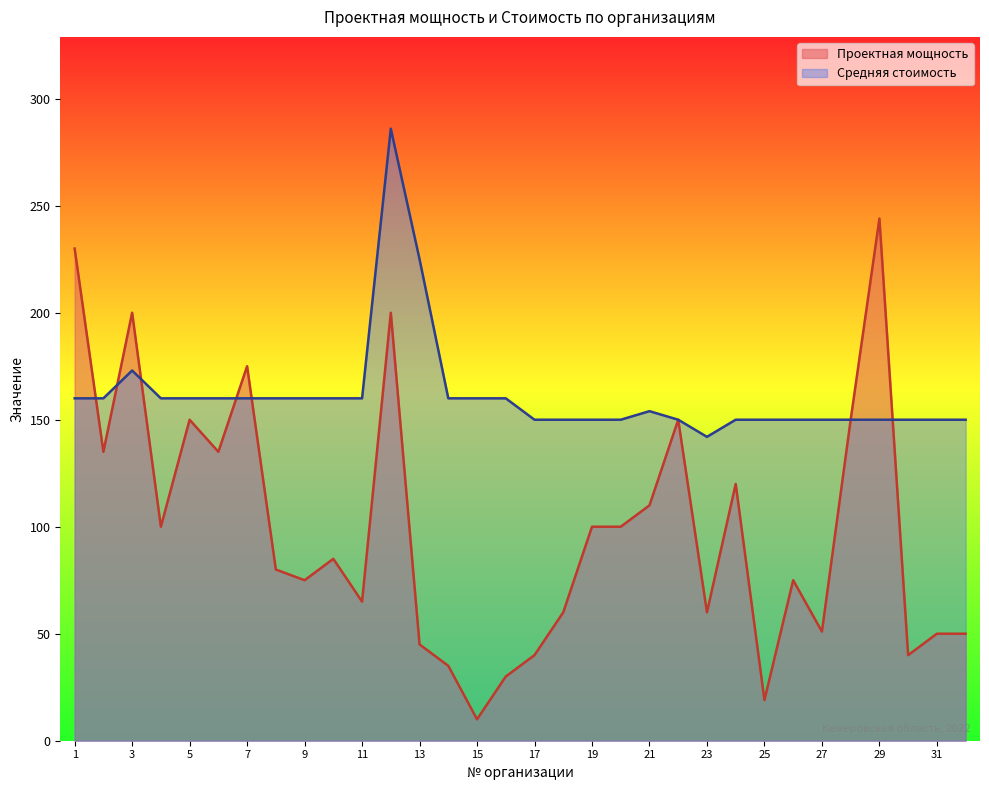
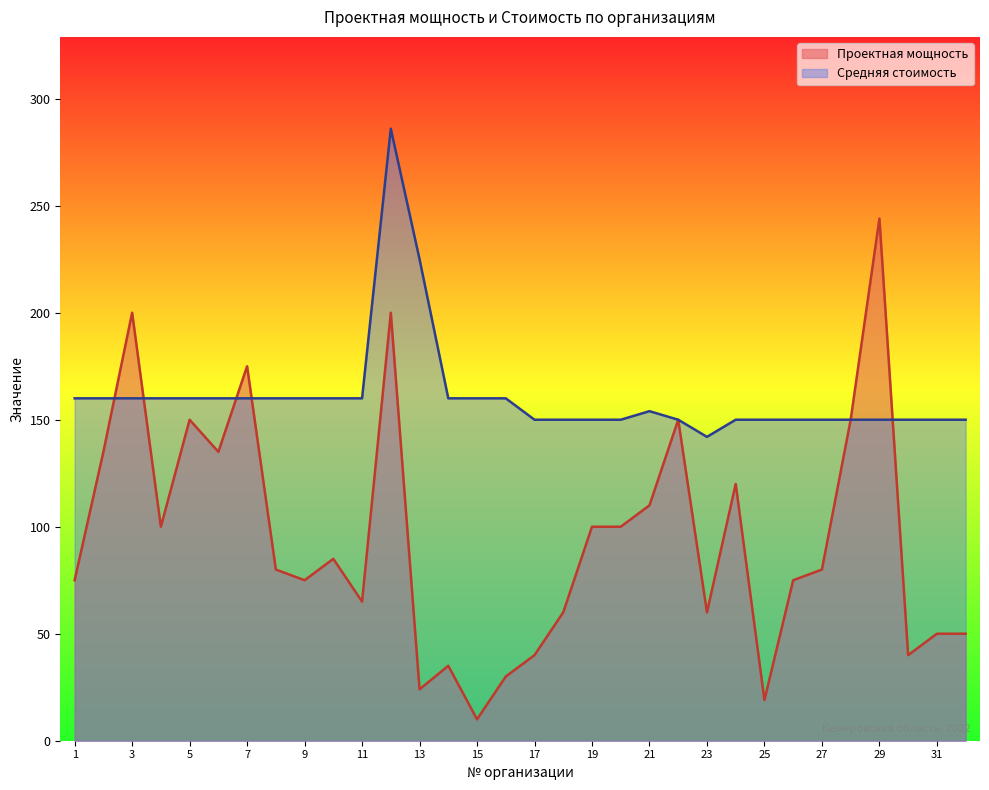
Проектная мощность, 1: 230 -> 75
Средняя стоимость, 3: 173 -> 160
Проектная мощность, 13: 45 -> 24
Проектная мощность, 27: 51 -> 80
